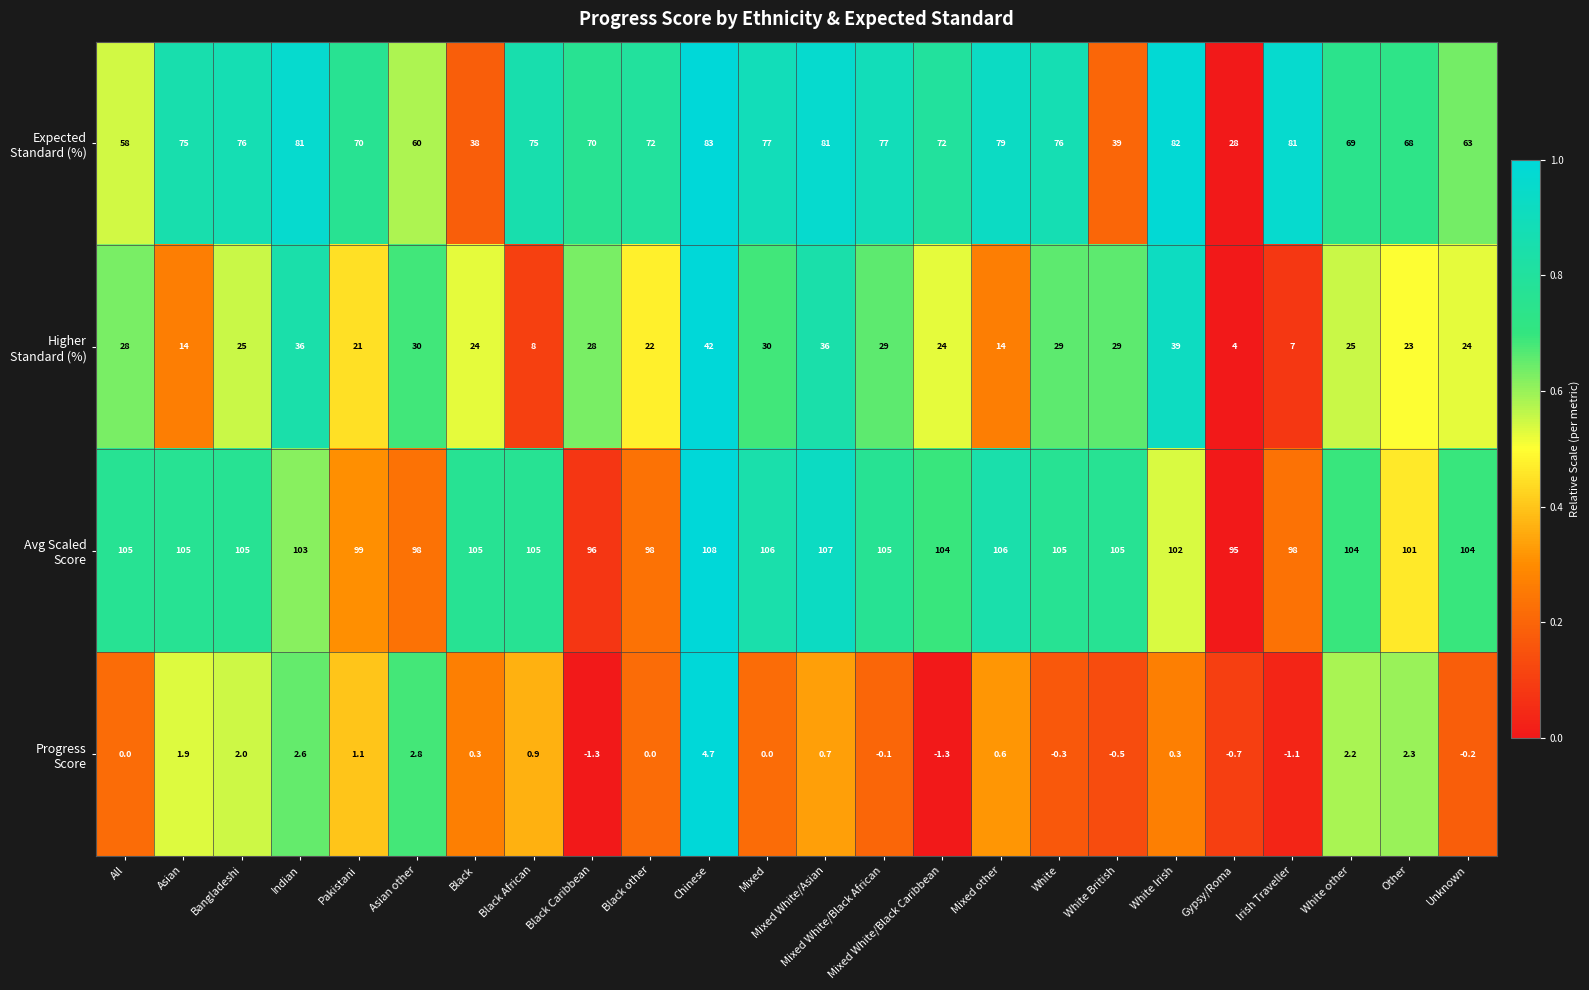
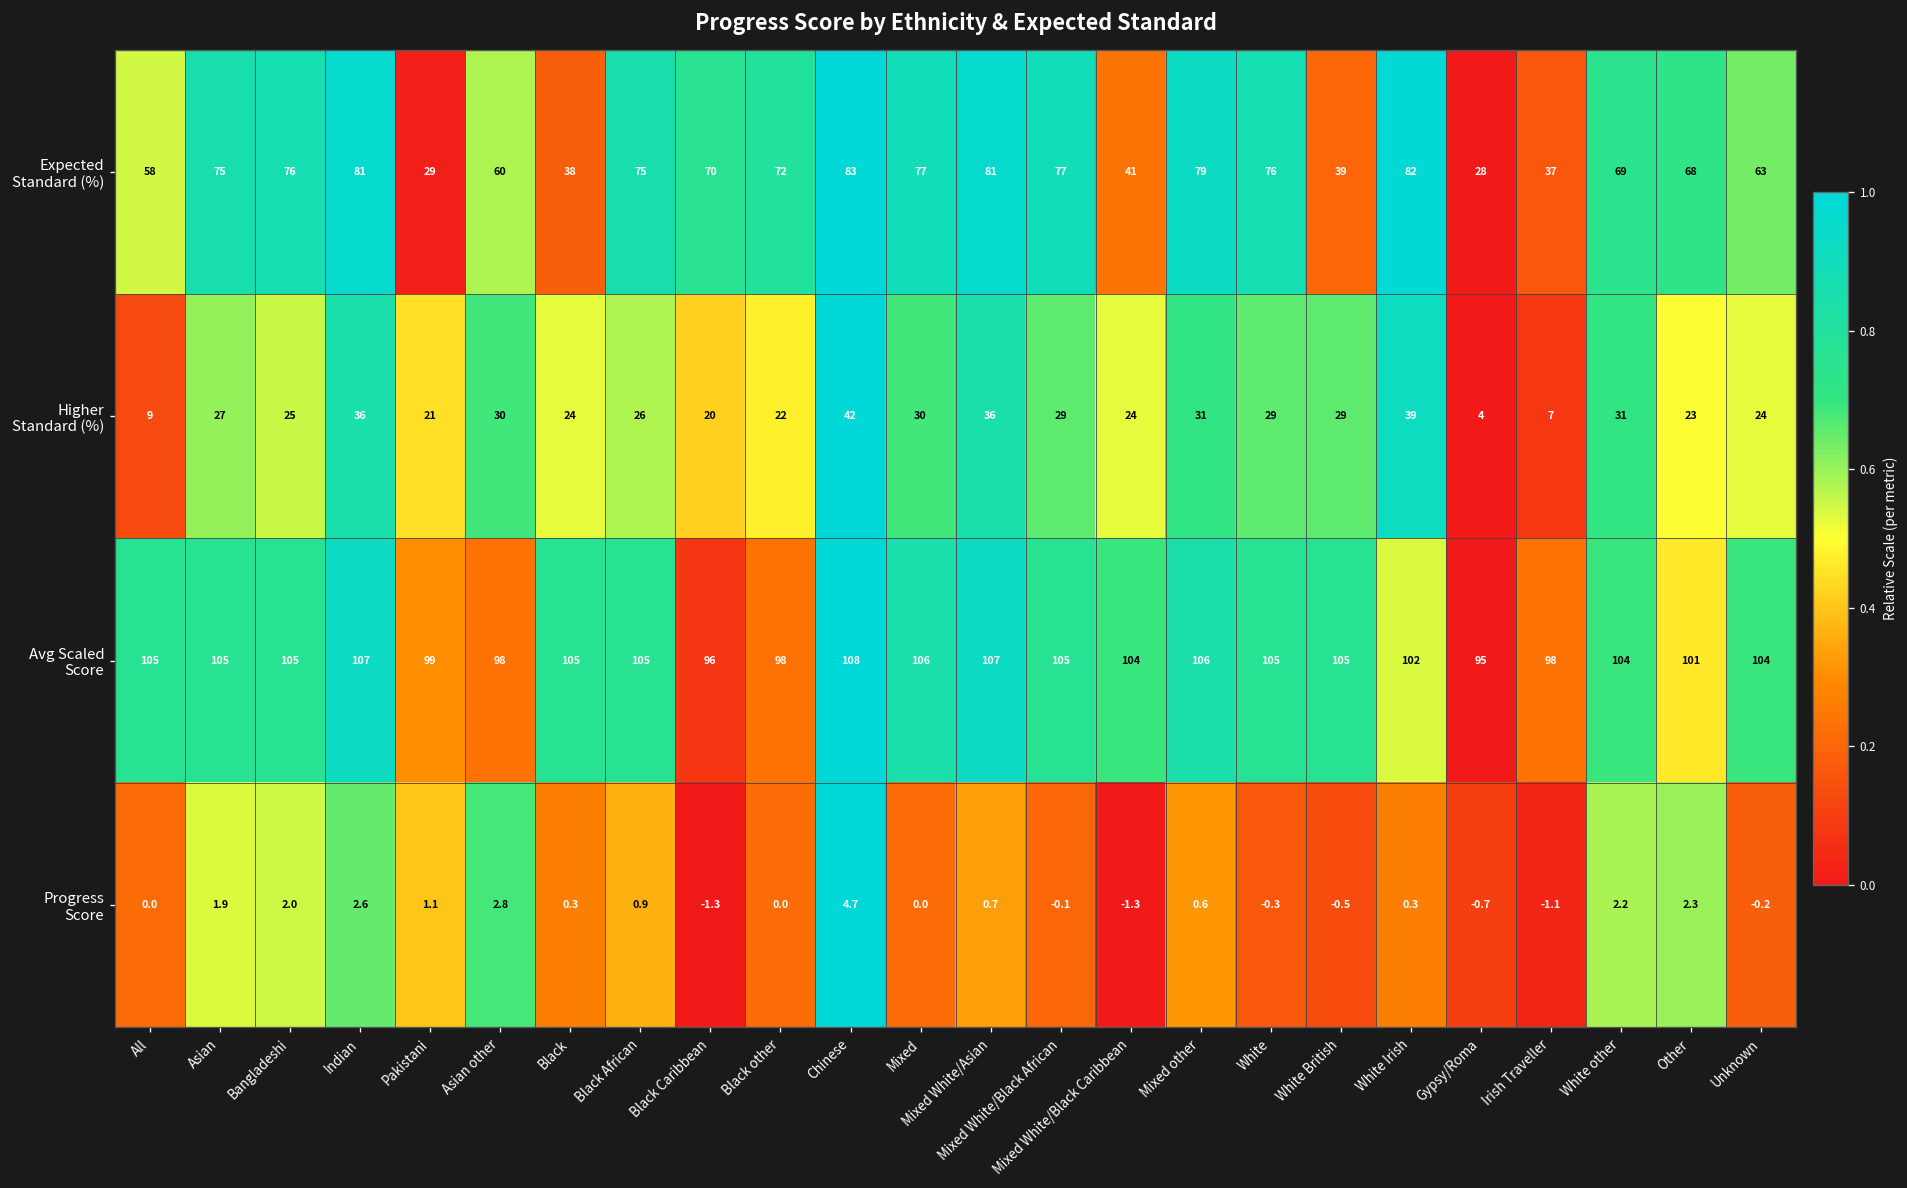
Expected Standard (%), Pakistani: 70 -> 29
Expected Standard (%), Mixed White/Black Caribbean: 72 -> 41
Expected Standard (%), Irish Traveller: 81 -> 37
Higher Standard (%), All: 28 -> 9
Higher Standard (%), Asian: 14 -> 27
Higher Standard (%), Black African: 8 -> 26
Higher Standard (%), Black Caribbean: 28 -> 20
Higher Standard (%), Mixed other: 14 -> 31
Higher Standard (%), White other: 25 -> 31
Avg Scaled Score, Indian: 103 -> 107
